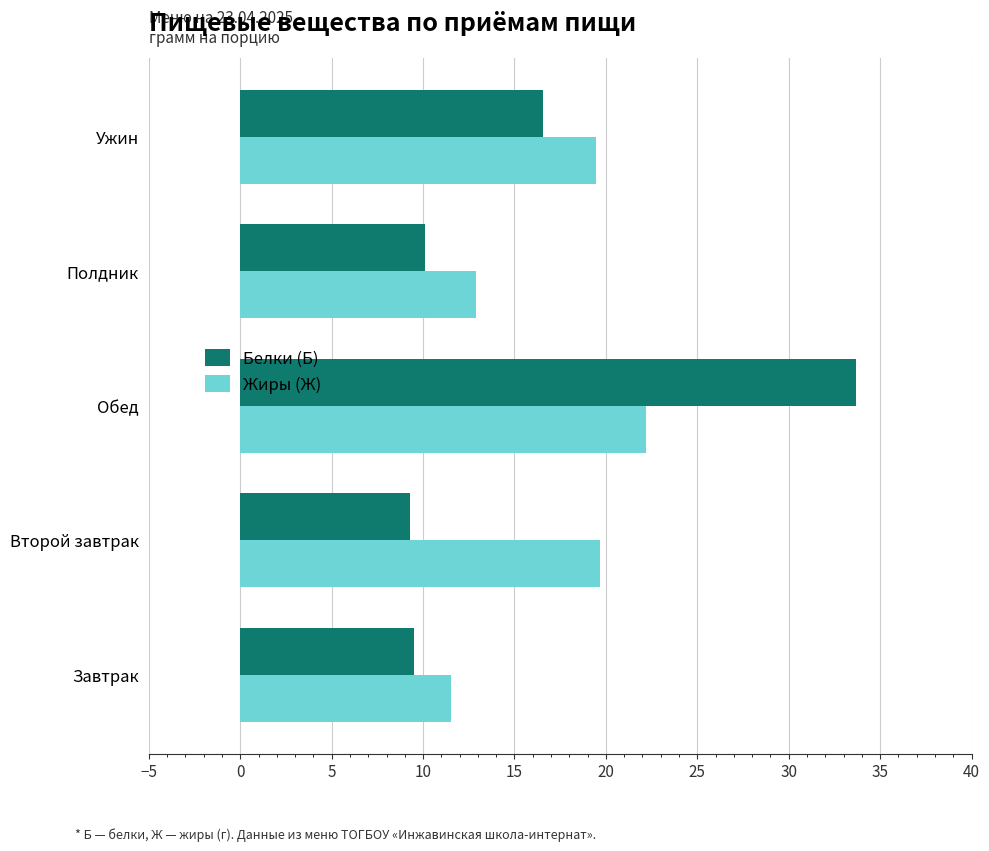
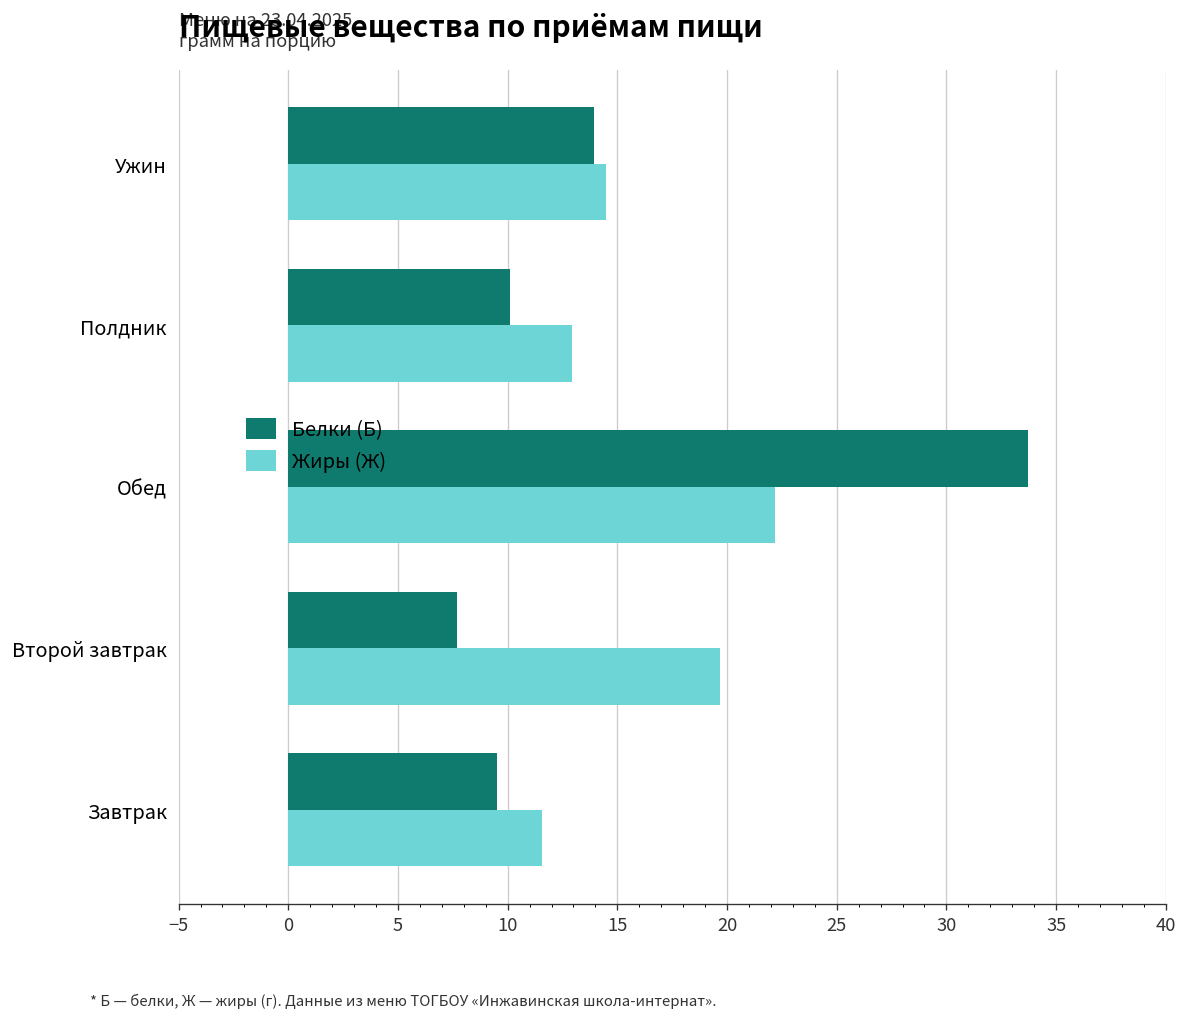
Белки (Б), Ужин: 16.6 -> 13.9
Жиры (Ж), Ужин: 19.5 -> 14.5
Белки (Б), Второй завтрак: 9.3 -> 7.7
